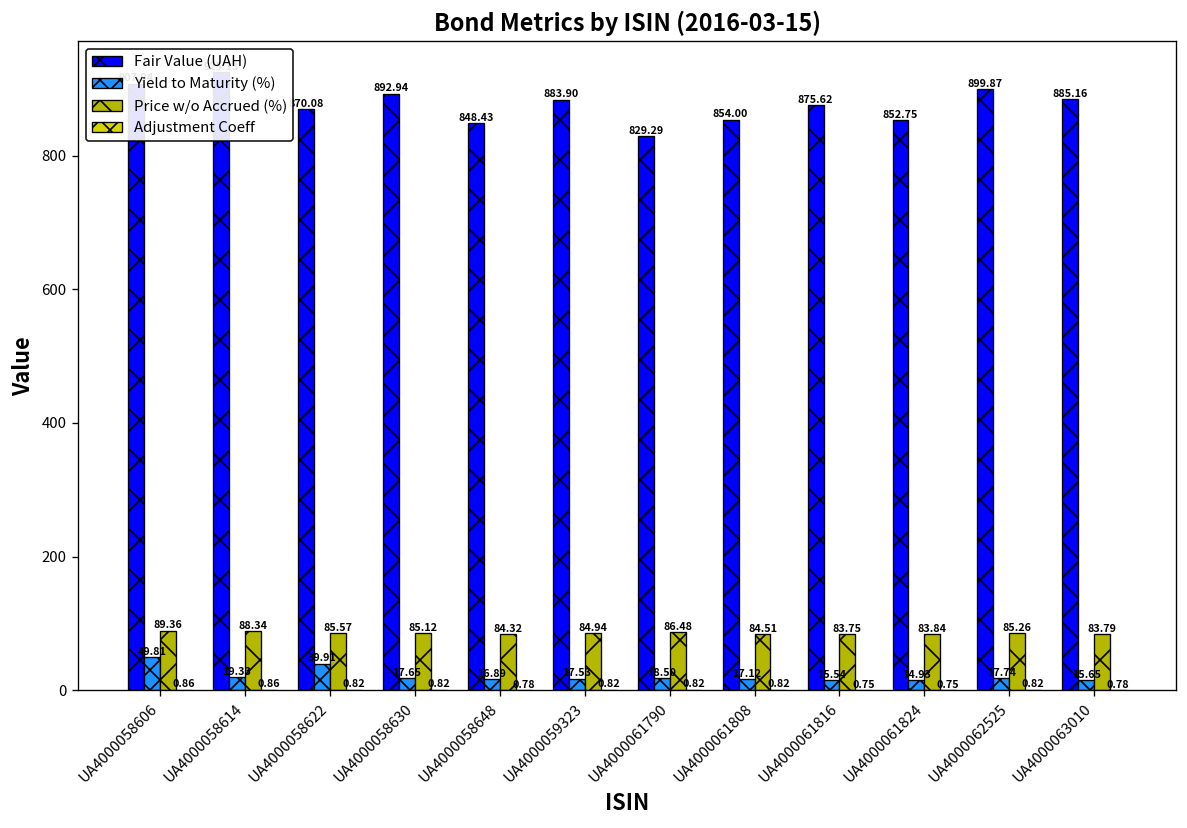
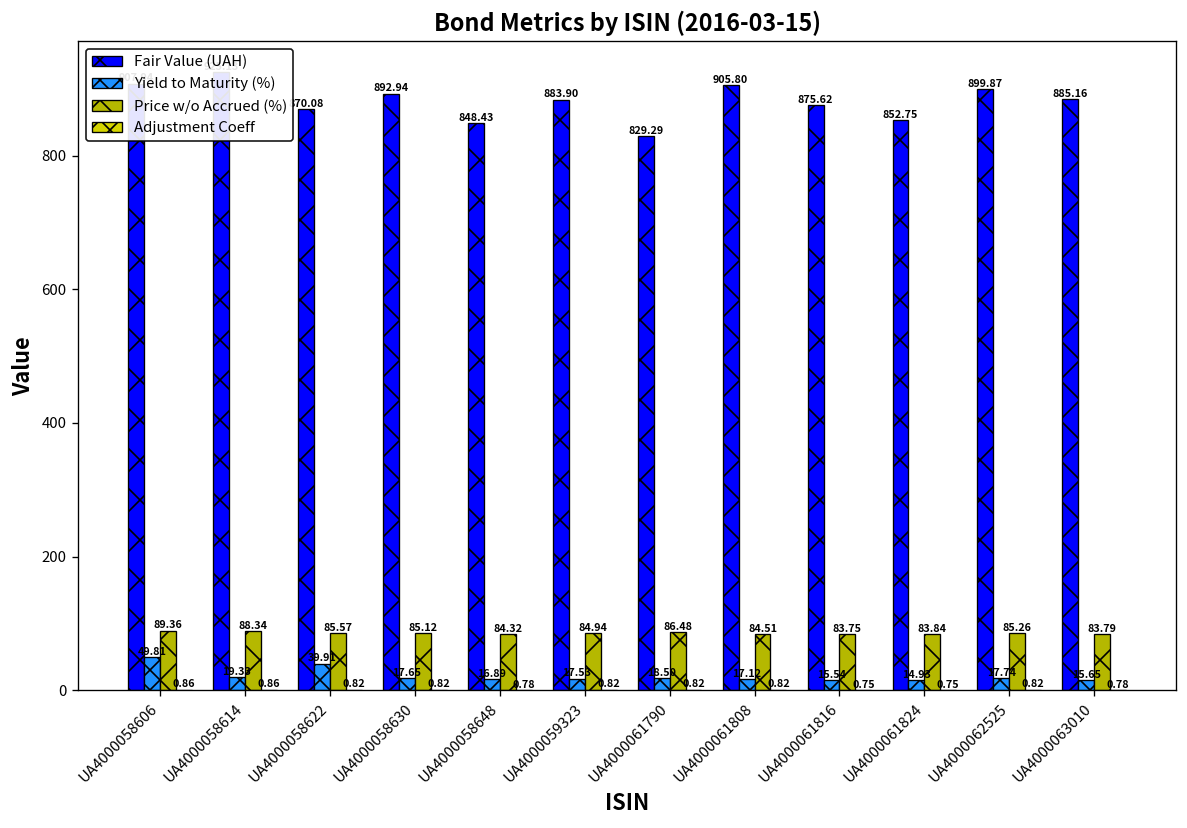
Fair Value (UAH), UA4000061808: 854.00 -> 905.80
